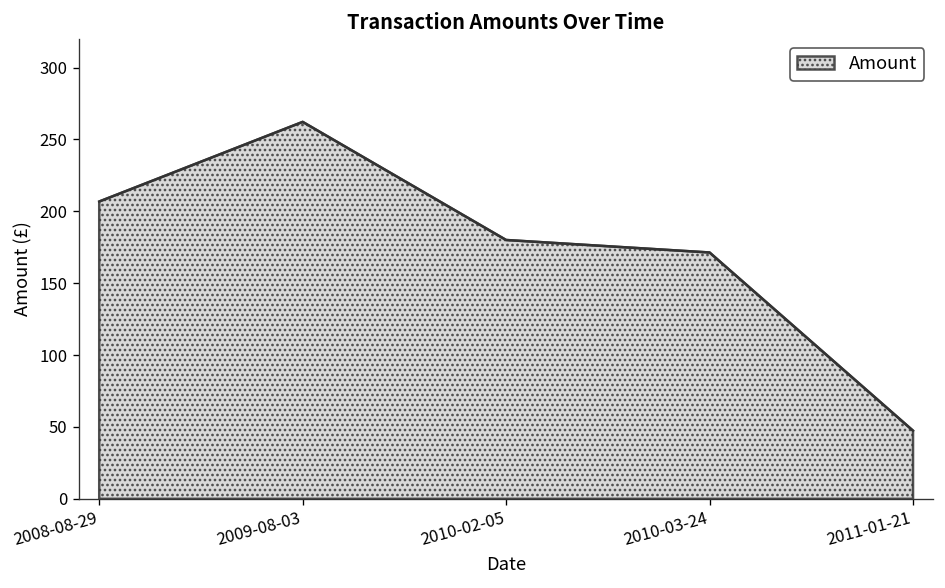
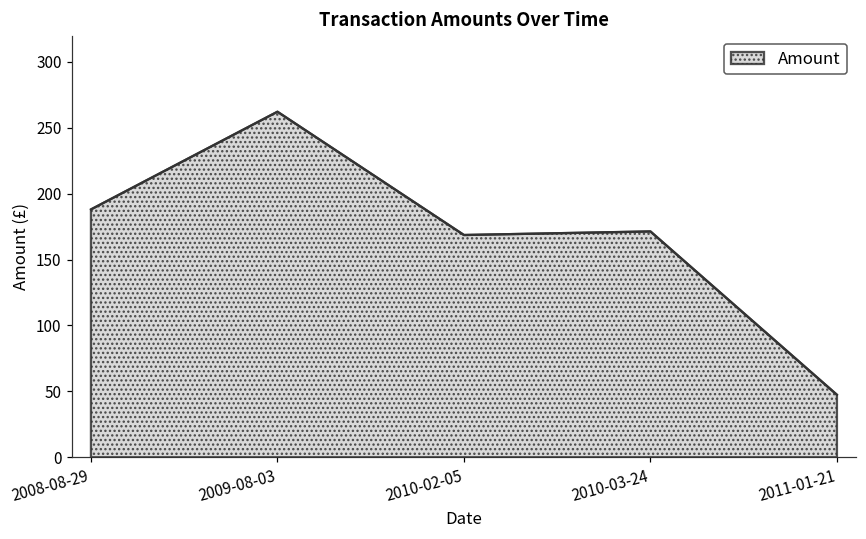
2008-08-29: 207 -> 188
2010-02-05: 180 -> 169
